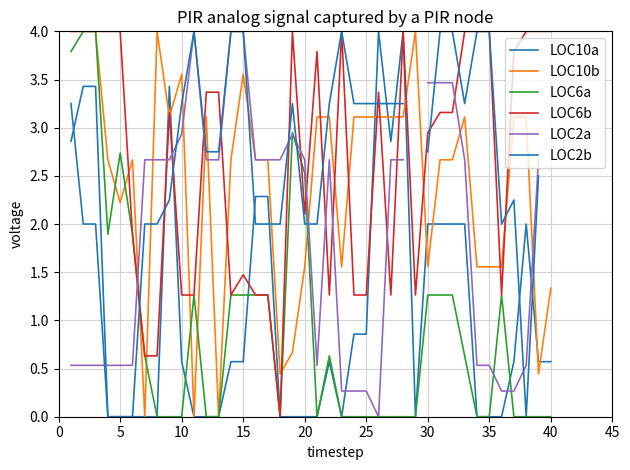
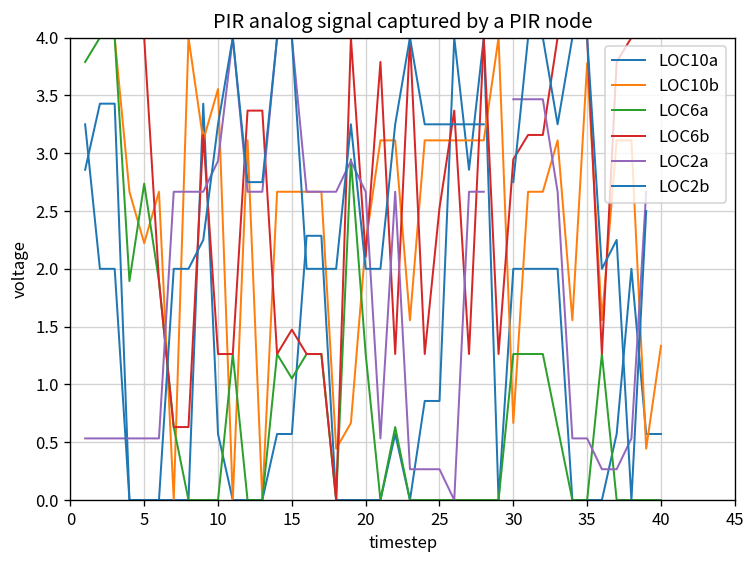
LOC10b, 15: 3.6 -> 2.7
LOC6a, 15: 1.3 -> 1.1
LOC10b, 20: 1.6 -> 2.2
LOC6a, 20: 2.5 -> 1.3
LOC6b, 25: 1.3 -> 2.5
LOC10b, 30: 1.6 -> 0.7
LOC10b, 35: 1.6 -> 3.8
